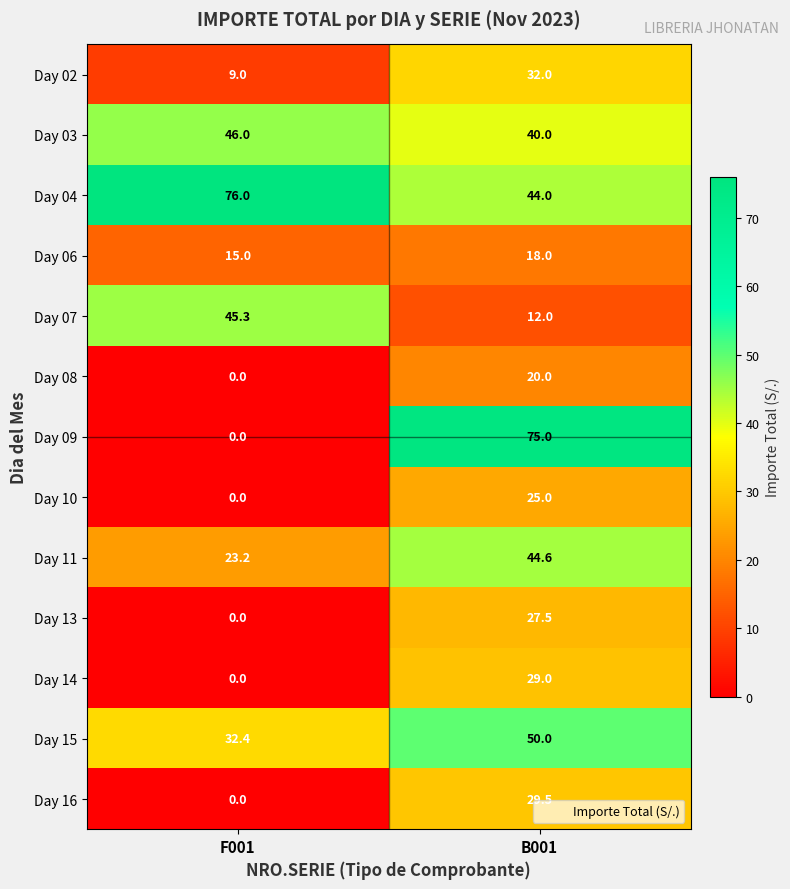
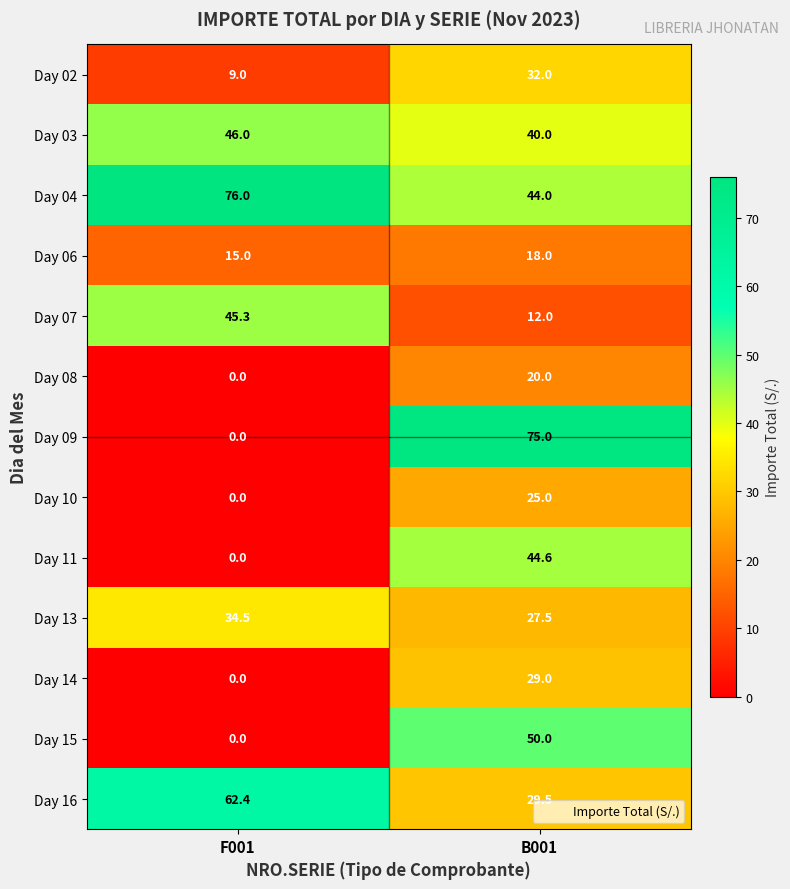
Day 11, F001: 23.2 -> 0.0
Day 13, F001: 0.0 -> 34.5
Day 15, F001: 32.4 -> 0.0
Day 16, F001: 0.0 -> 62.4
